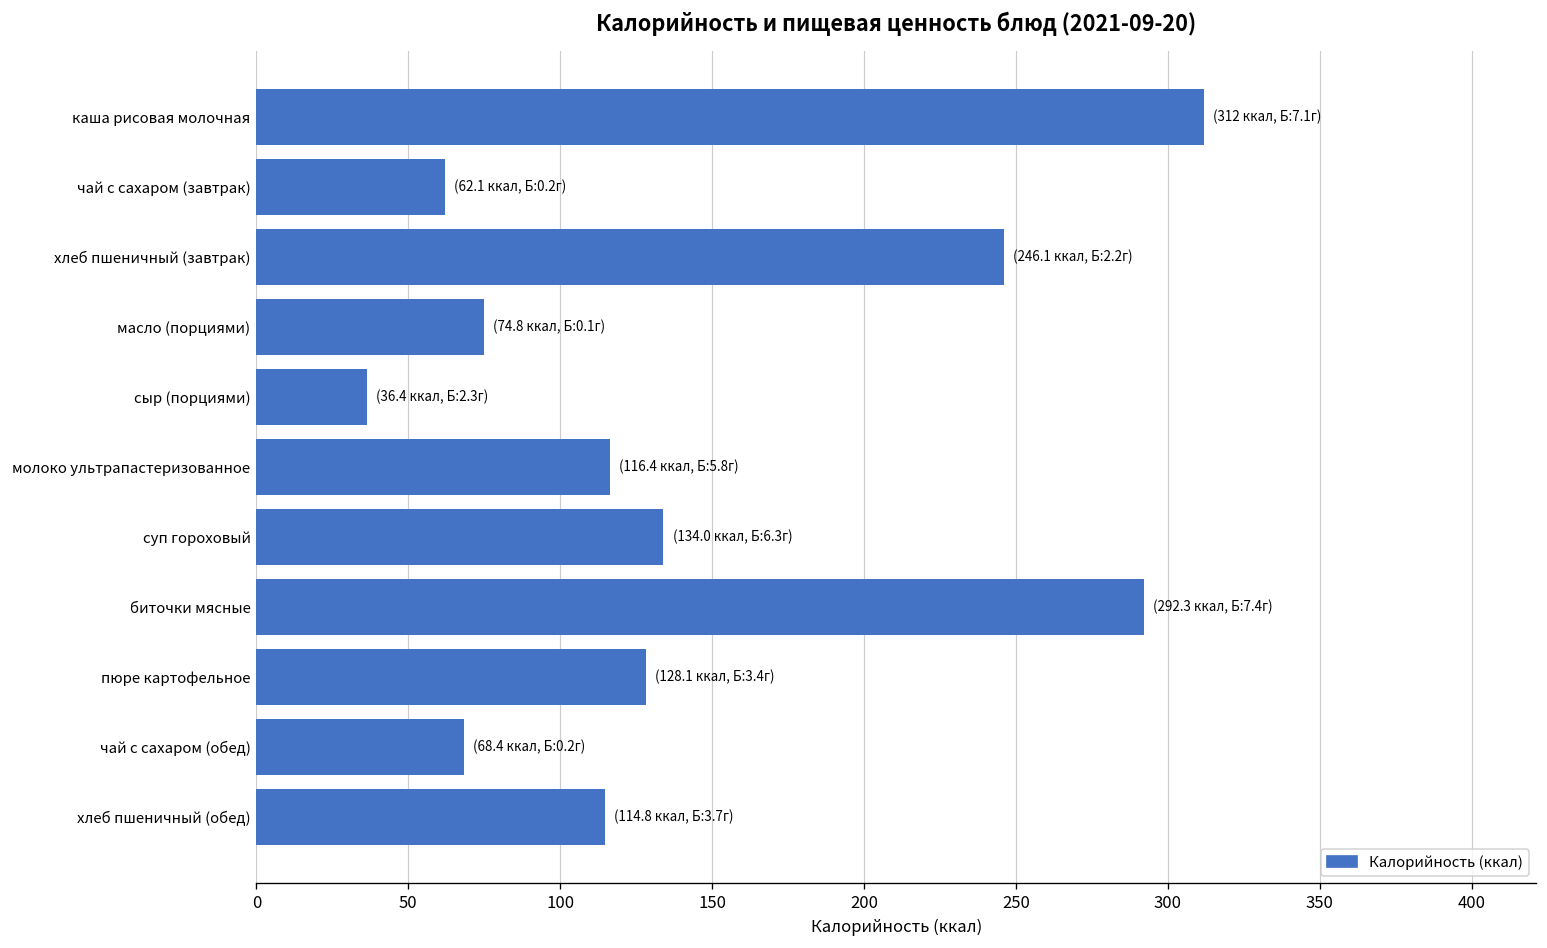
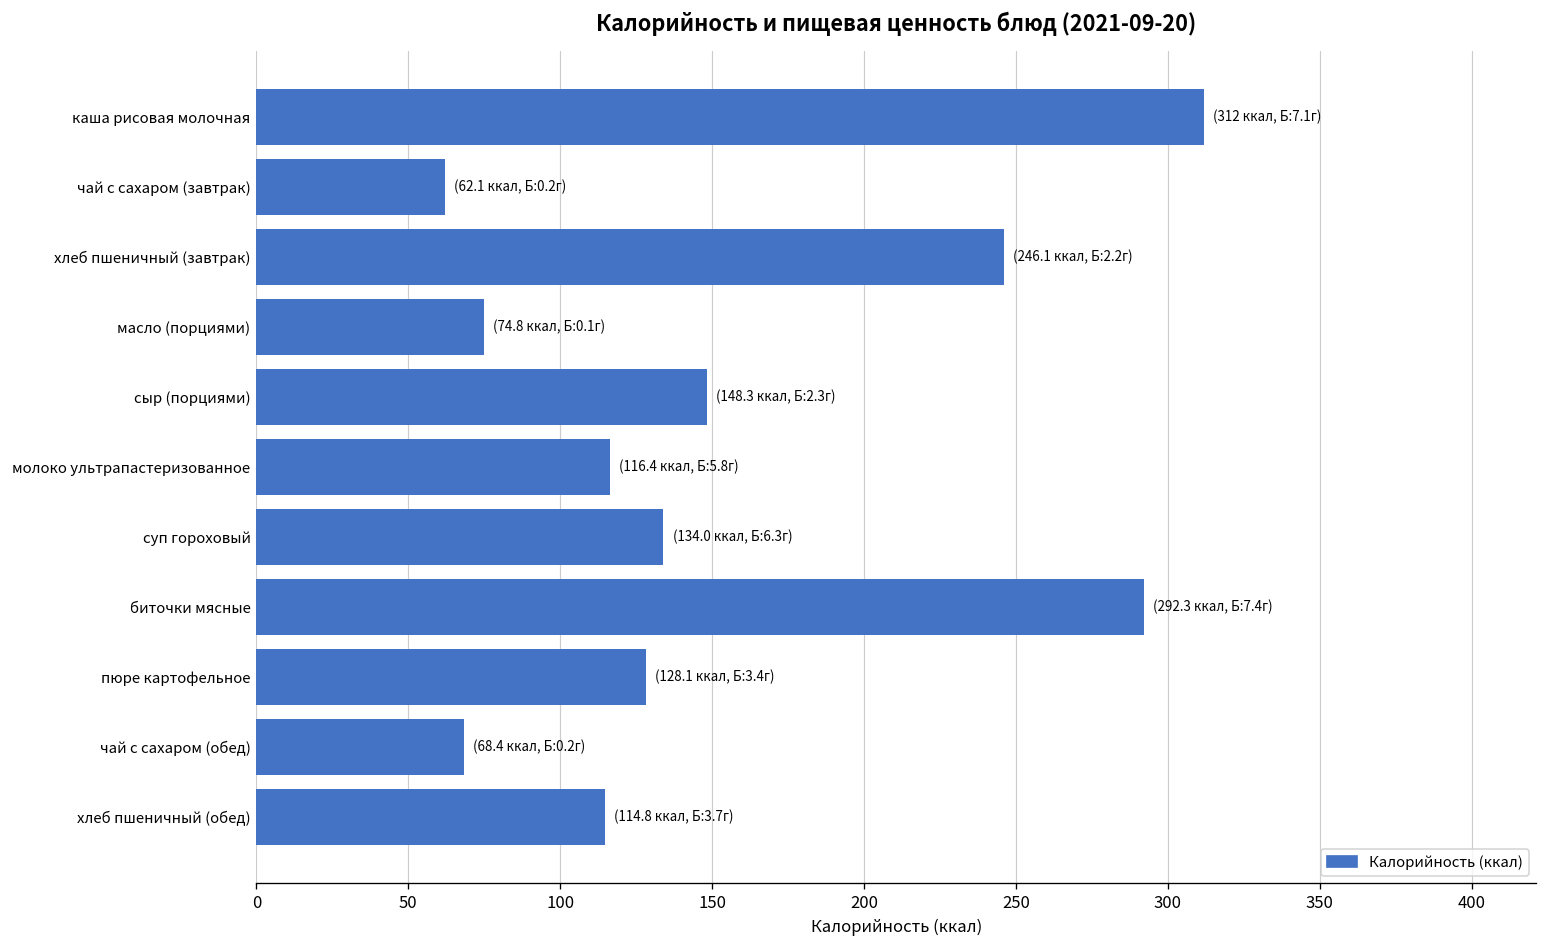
сыр (порциями): (36.4 ккал, Б:2.3г) -> (148.3 ккал, Б:2.3г)
